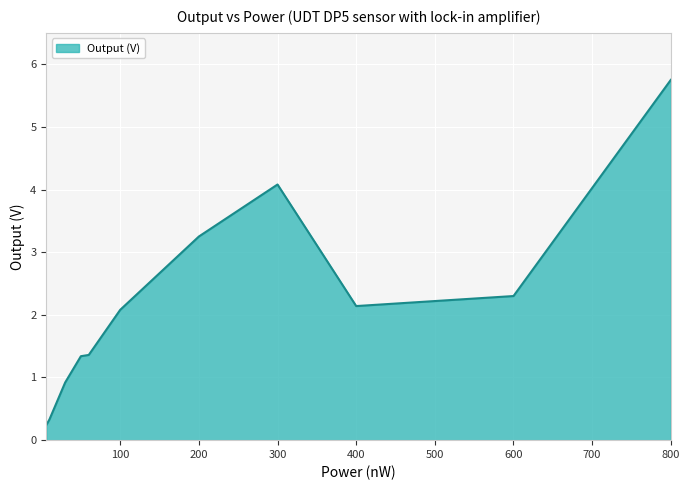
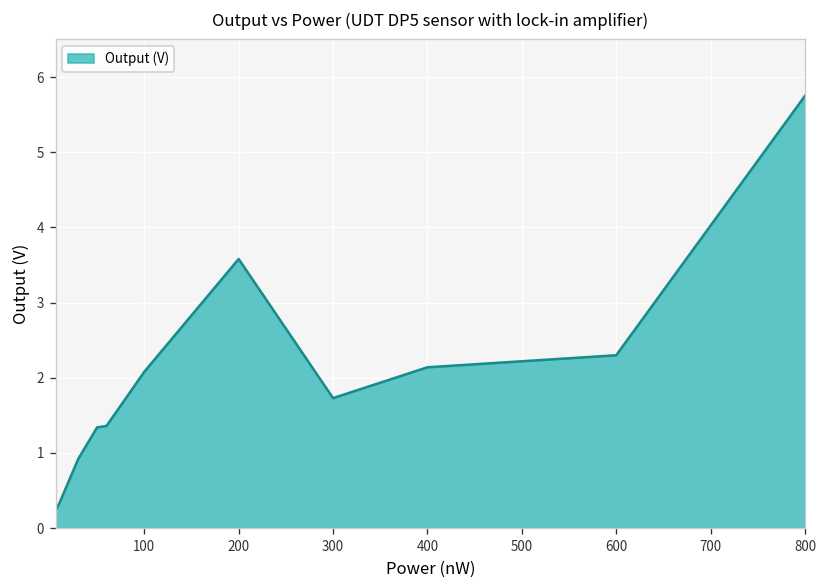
200: 3.3 -> 3.6
300: 4.1 -> 1.7
